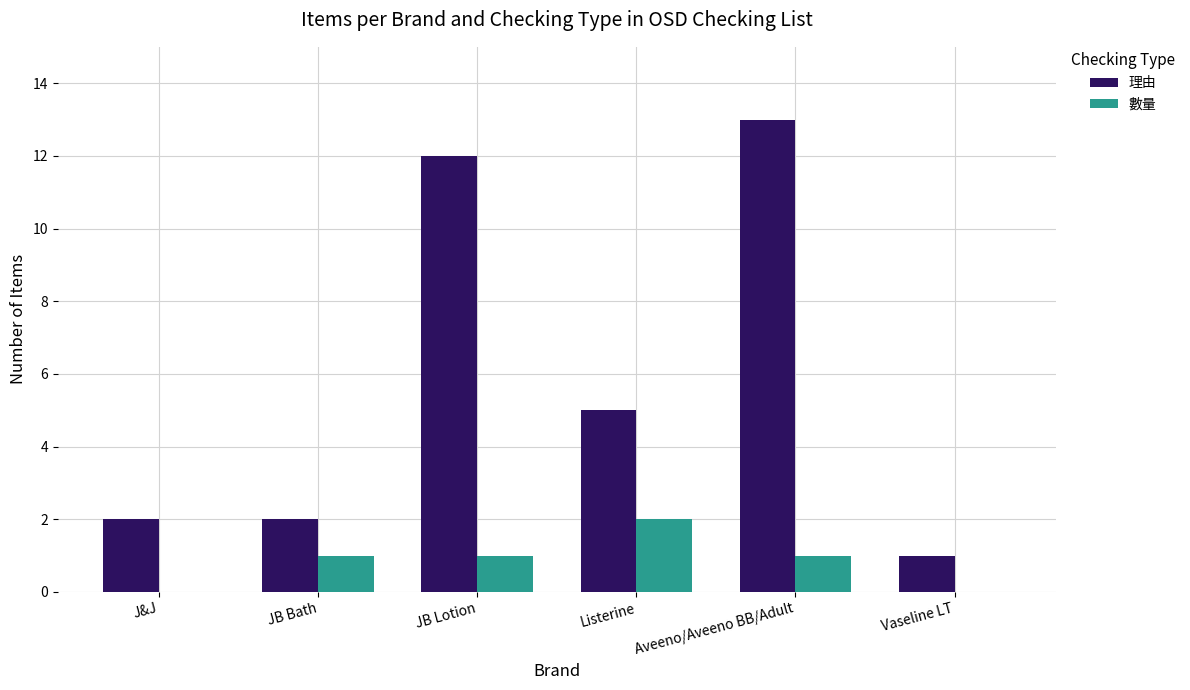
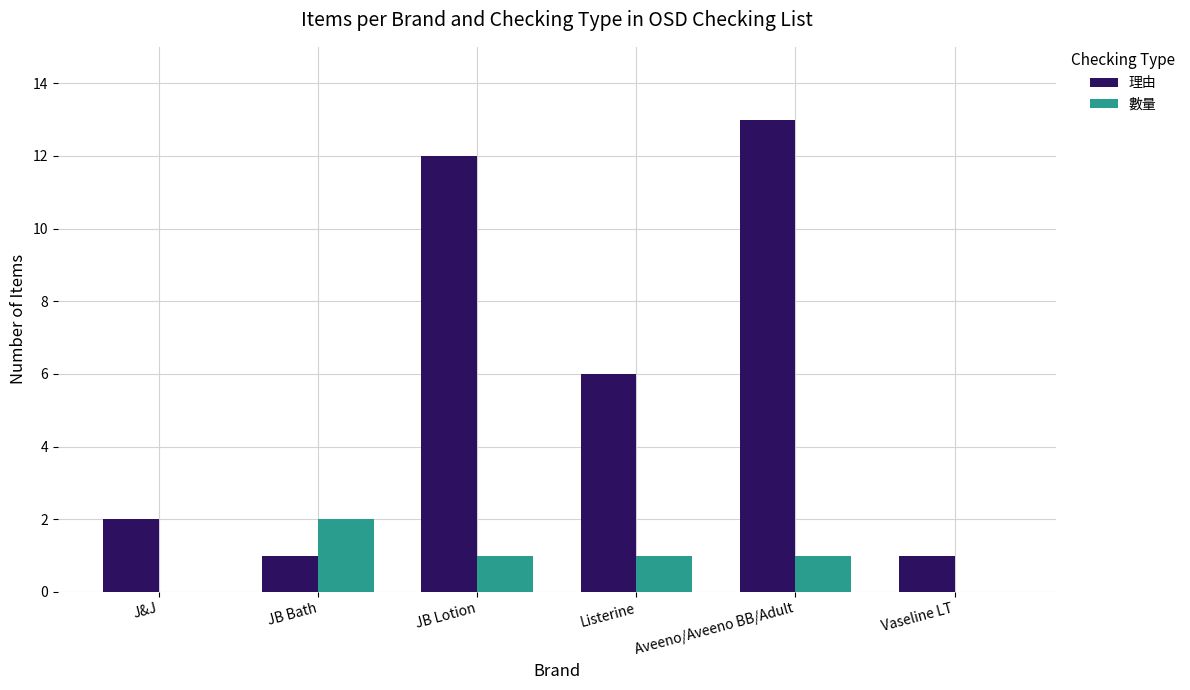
理由, JB Bath: 2 -> 1
數量, JB Bath: 1 -> 2
理由, Listerine: 5 -> 6
數量, Listerine: 2 -> 1
